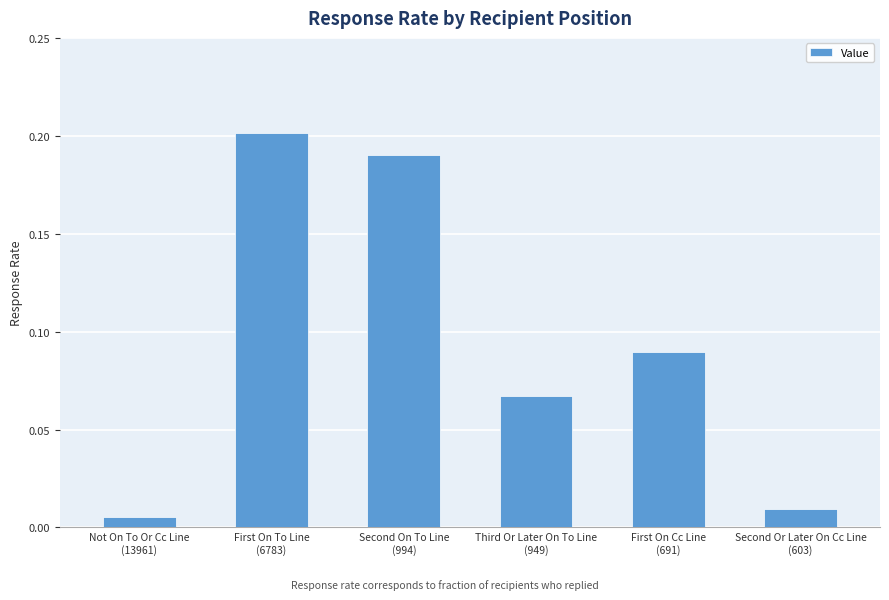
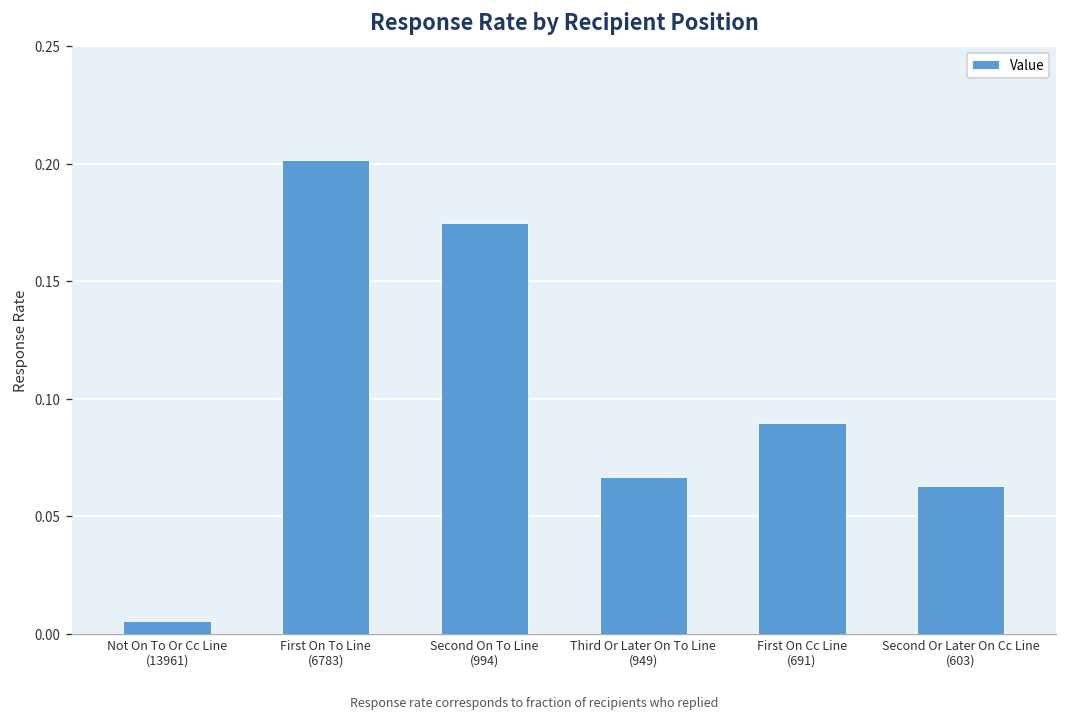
Second On To Line (994): 0.190 -> 0.175
Second Or Later On Cc Line (603): 0.010 -> 0.063
